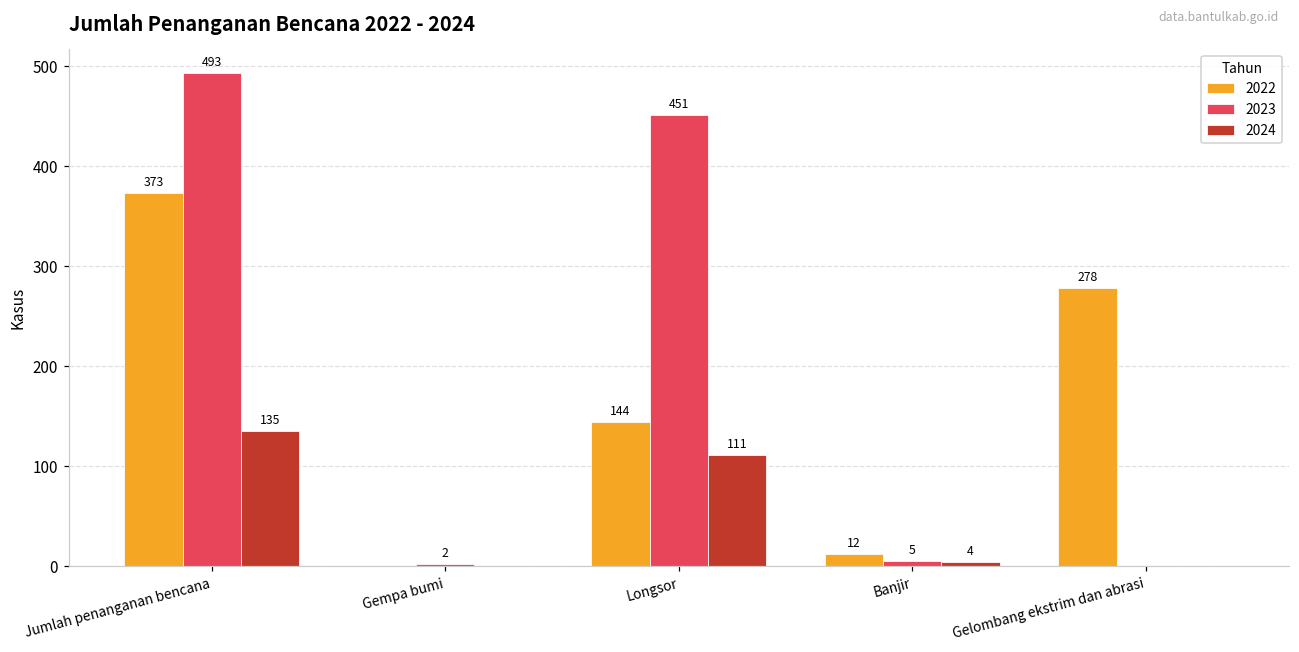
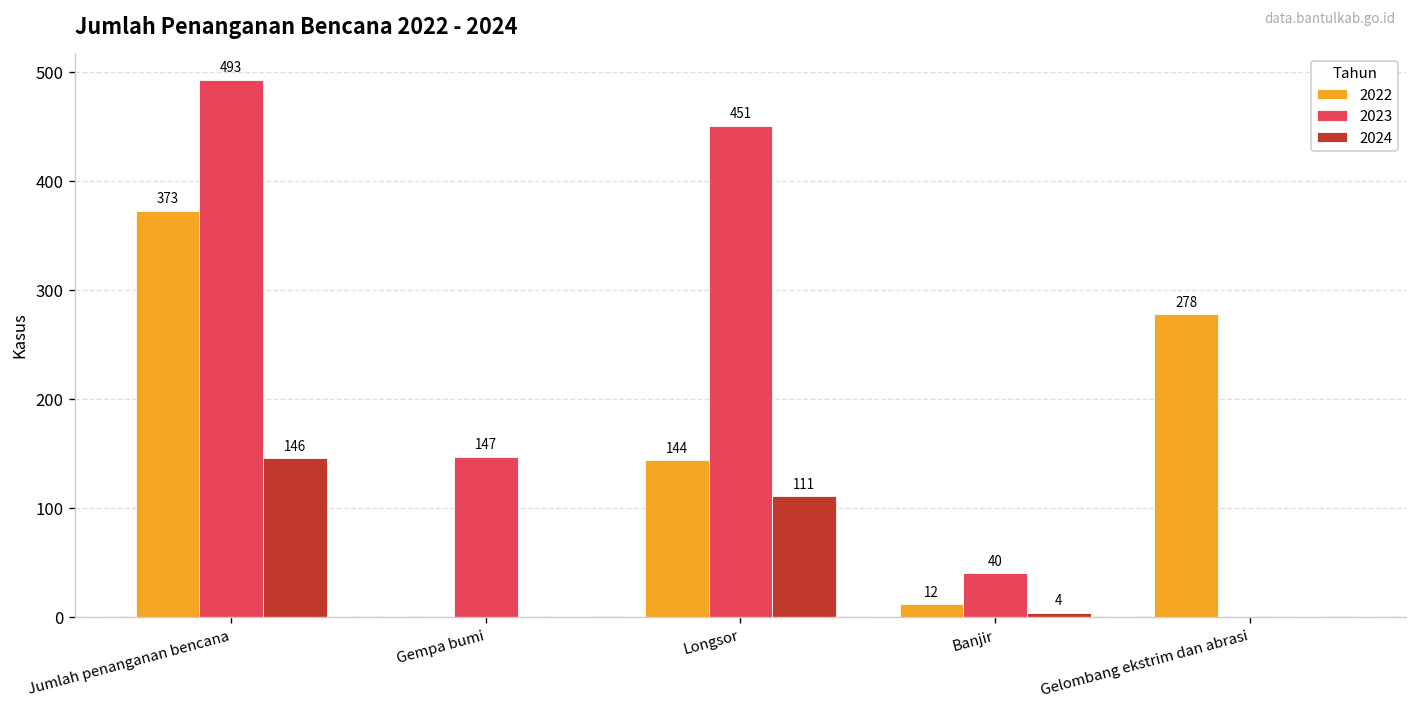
2024, Jumlah penanganan bencana: 135 -> 146
2023, Gempa bumi: 2 -> 147
2023, Banjir: 5 -> 40
